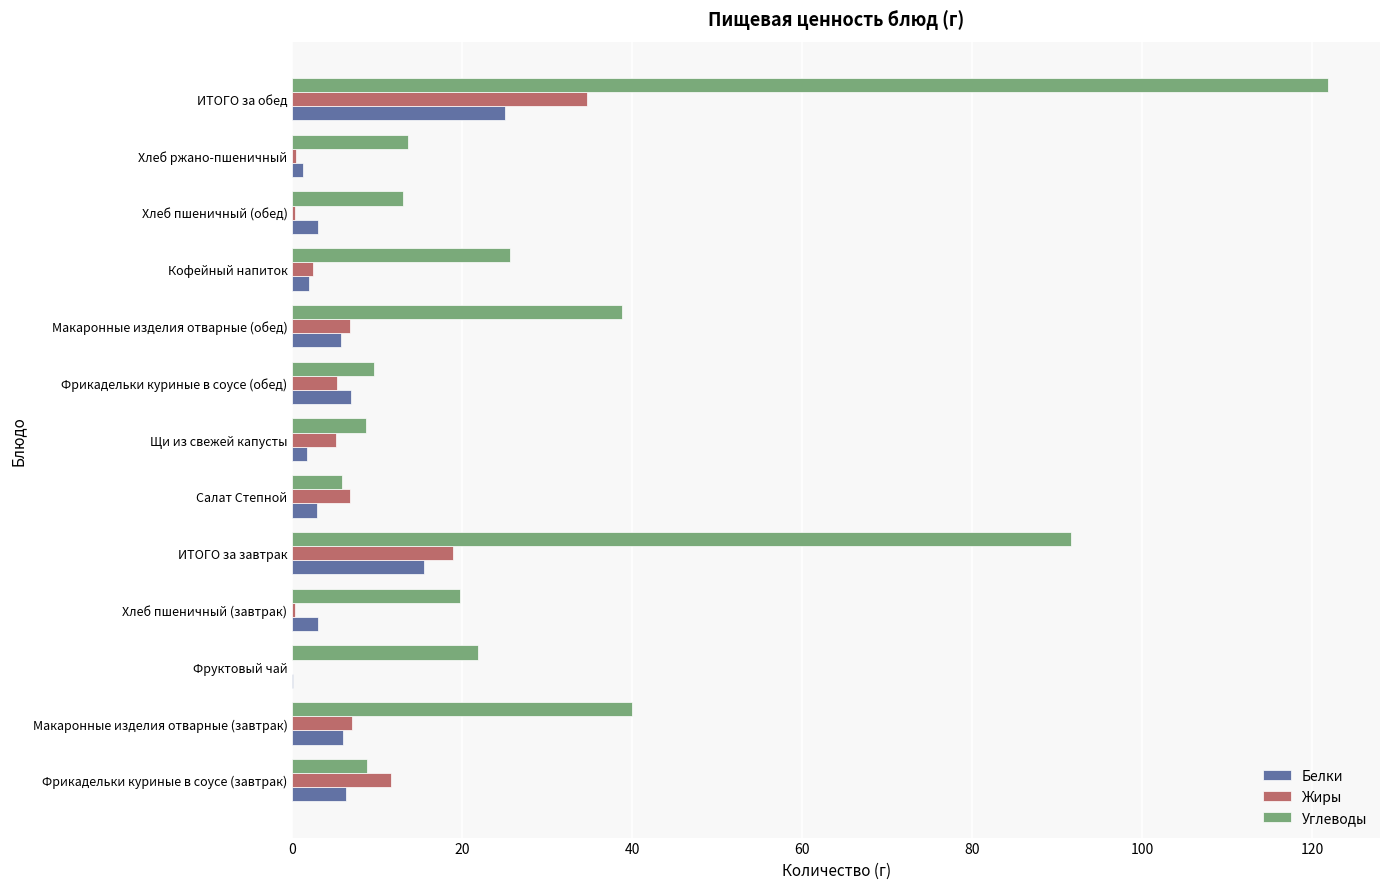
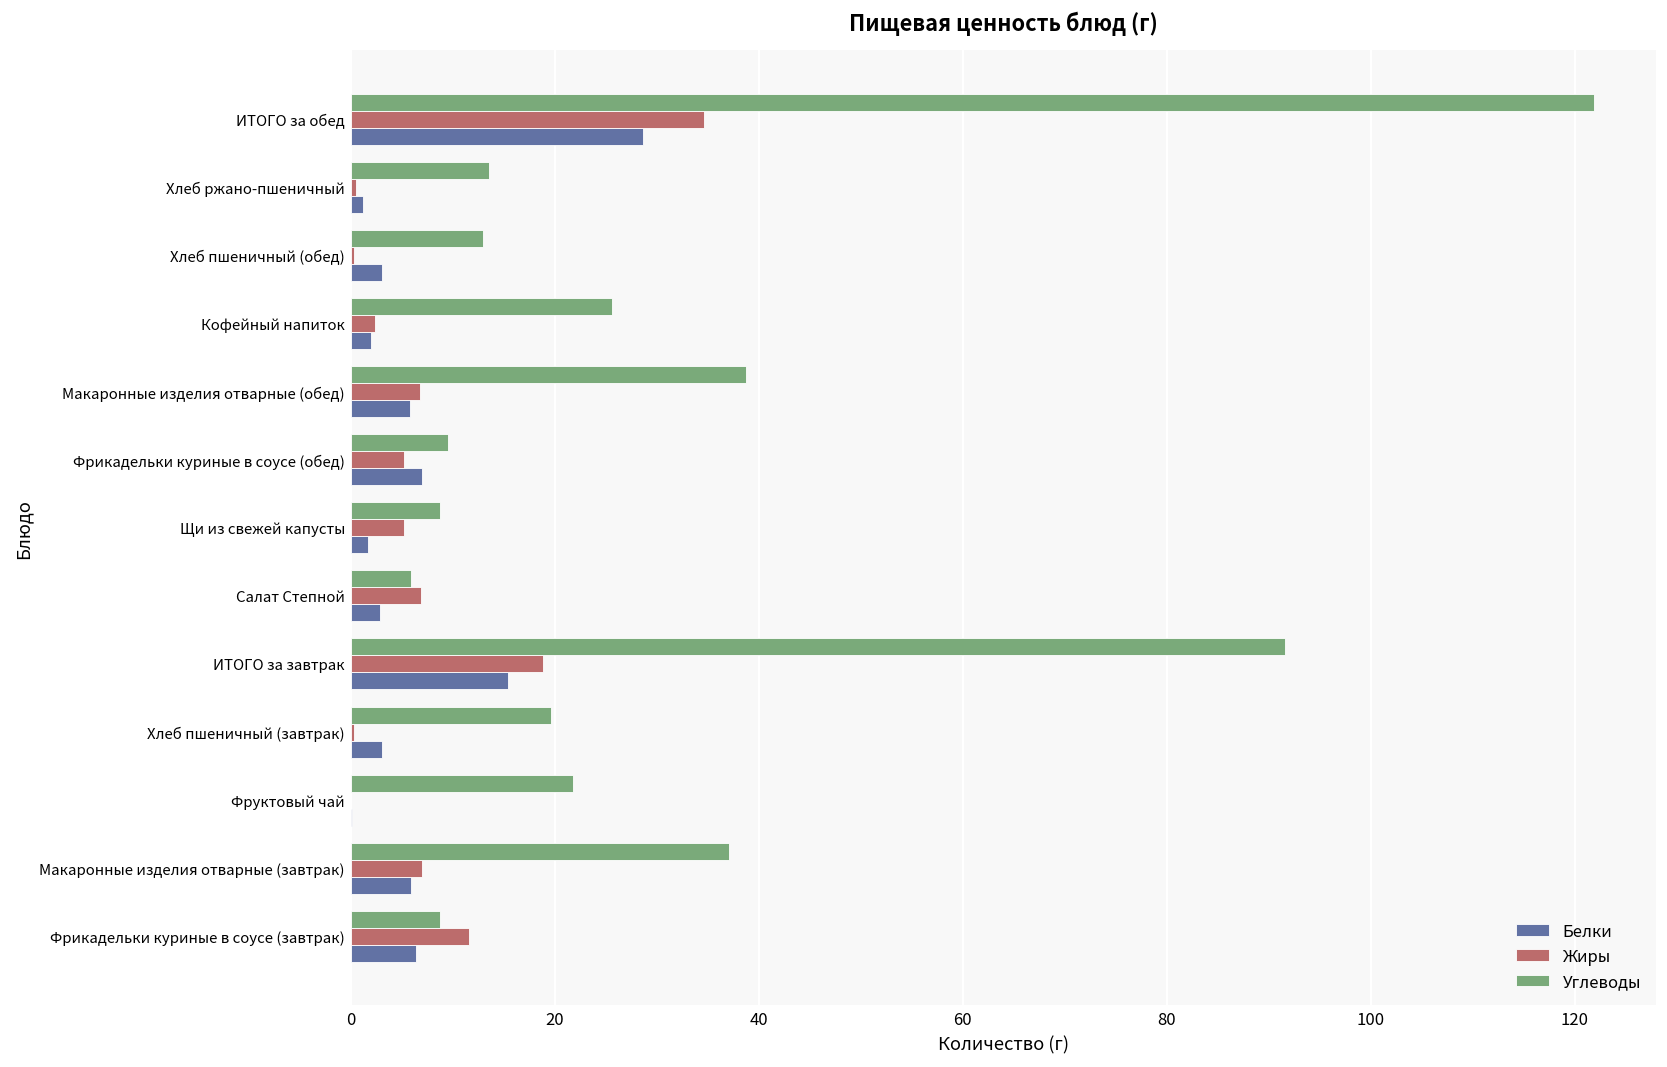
Белки, ИТОГО за обед: 25 -> 29
Углеводы, Макаронные изделия отварные (завтрак): 40 -> 37
